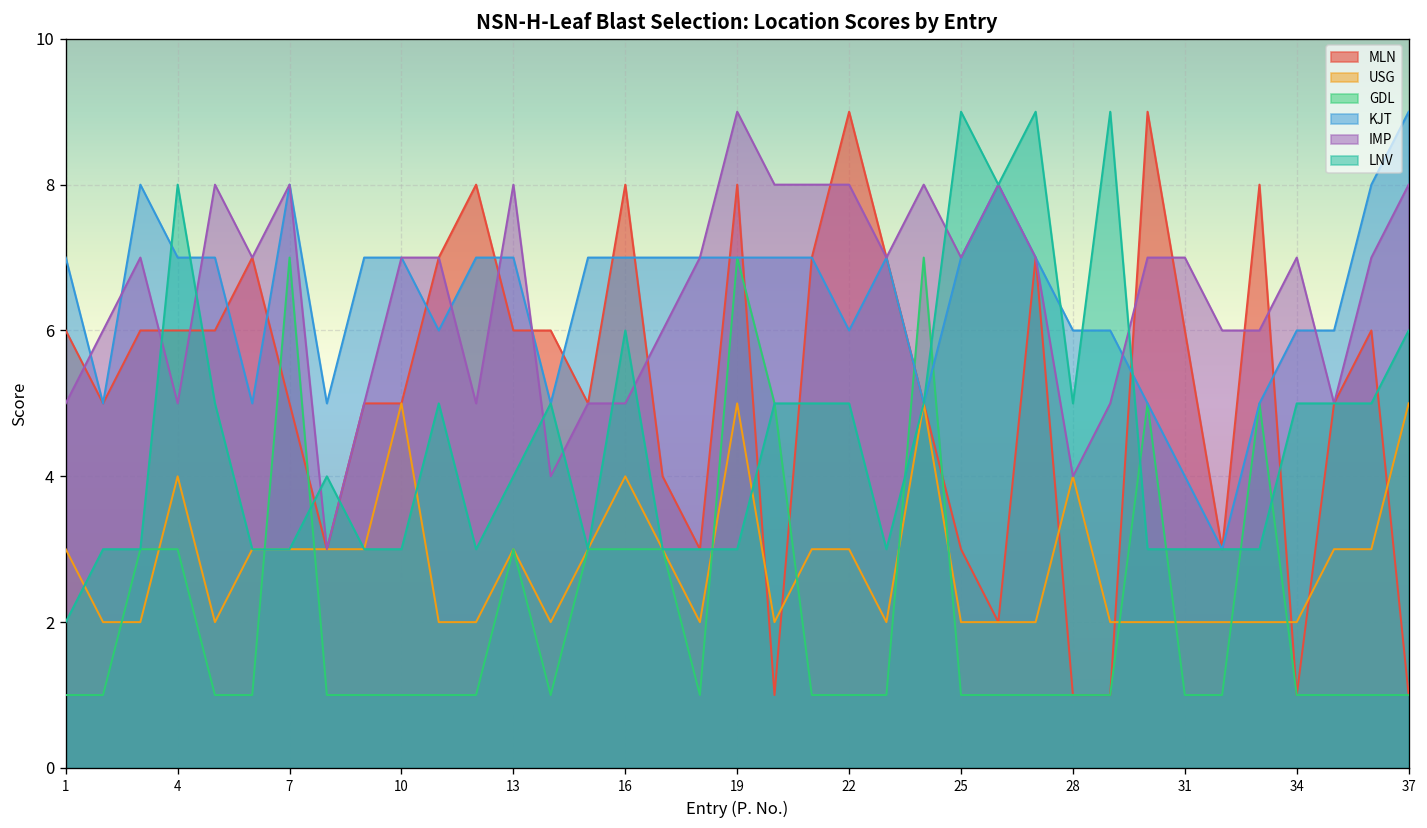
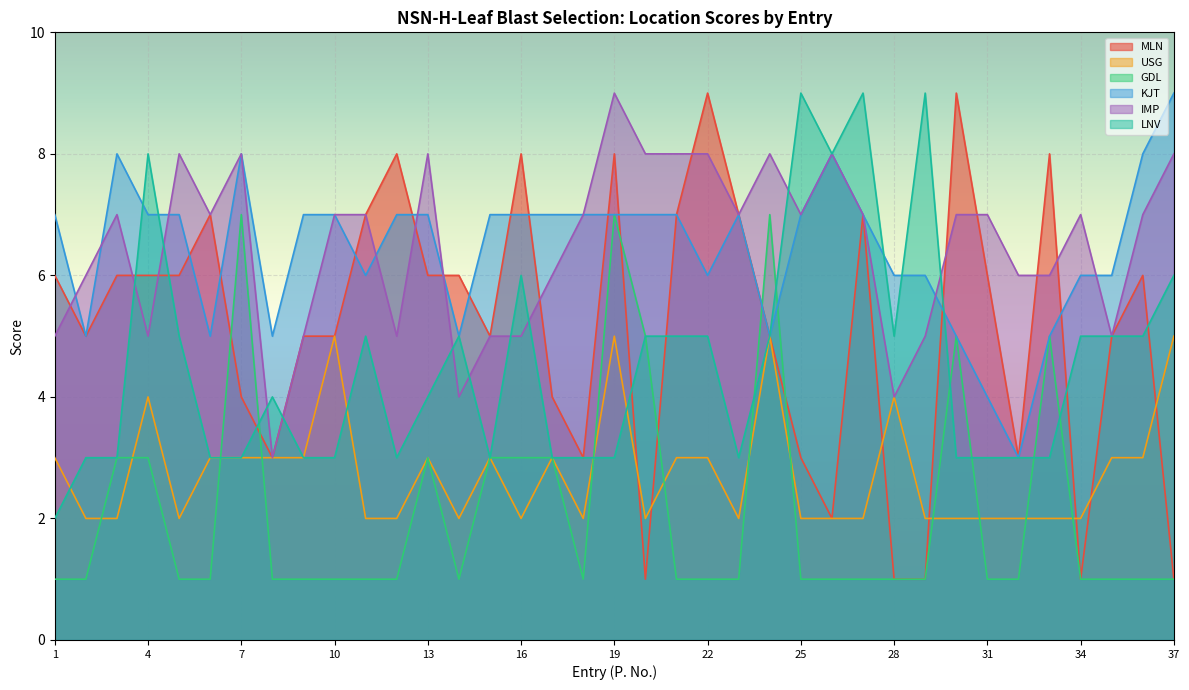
MLN, 7: 5 -> 4
USG, 16: 4 -> 2
